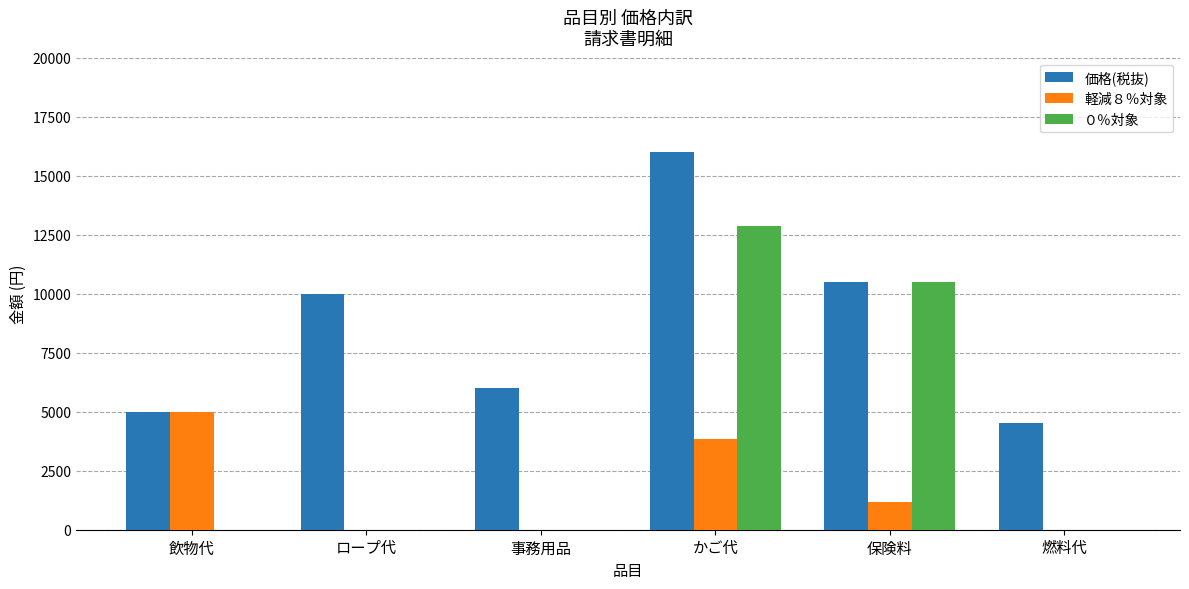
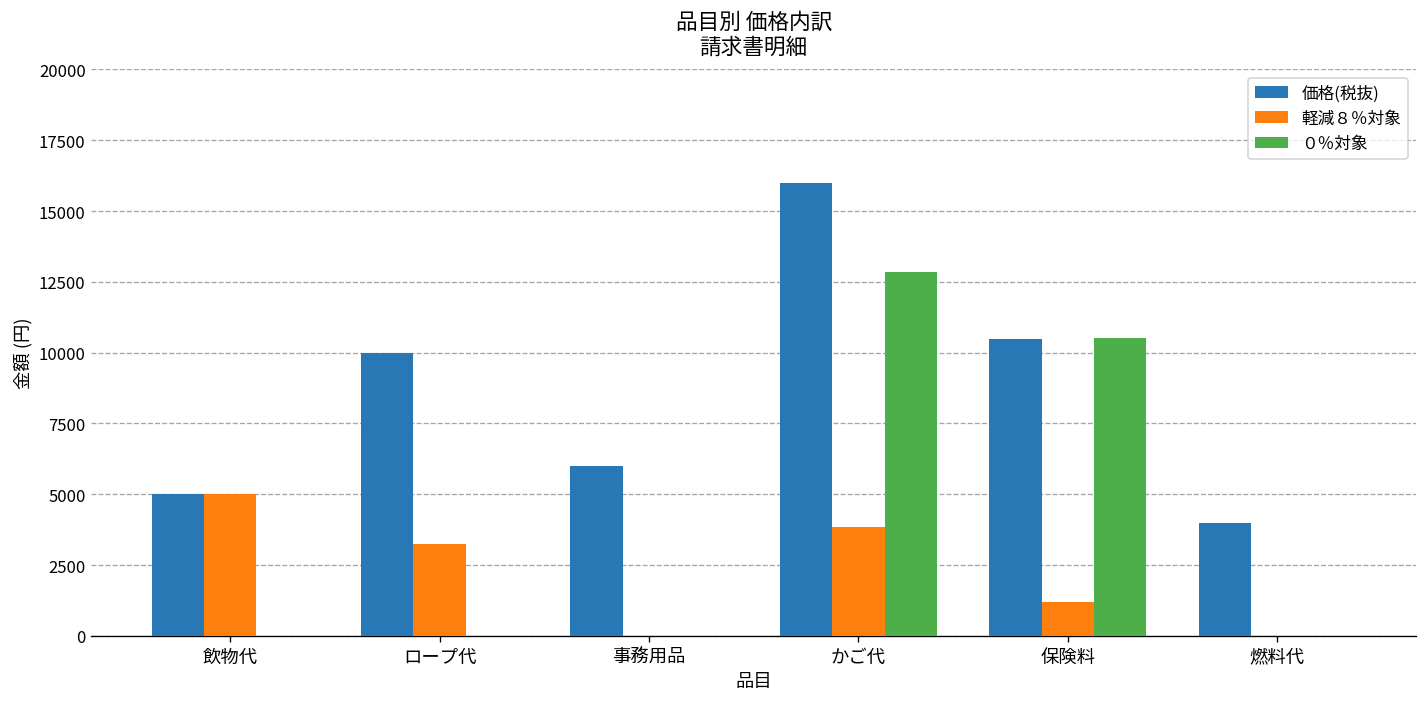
軽減８％対象, ロープ代: 0 -> 3300
価格(税抜), 燃料代: 4500 -> 4000
